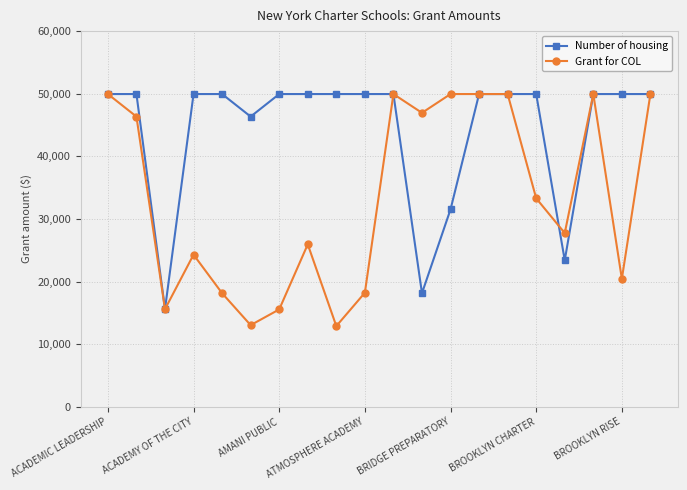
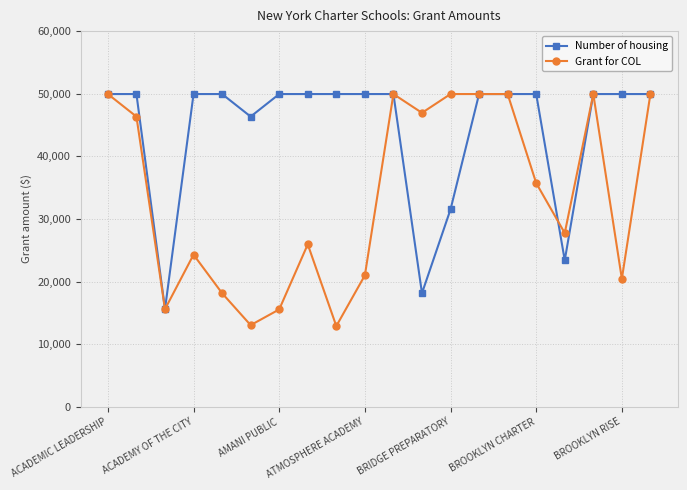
Grant for COL, ATMOSPHERE ACADEMY: 18,000 -> 21,000
Grant for COL, BROOKLYN CHARTER: 33,000 -> 36,000
